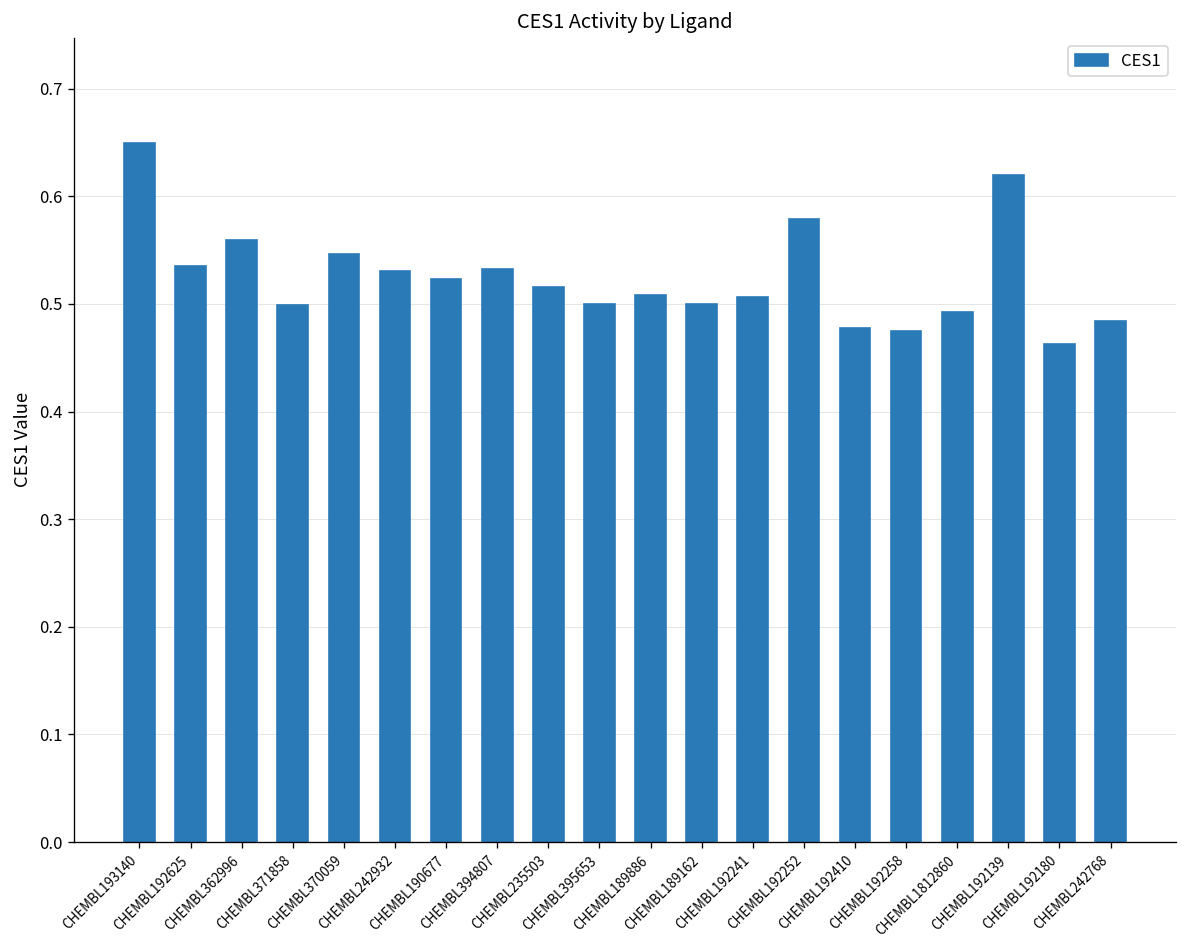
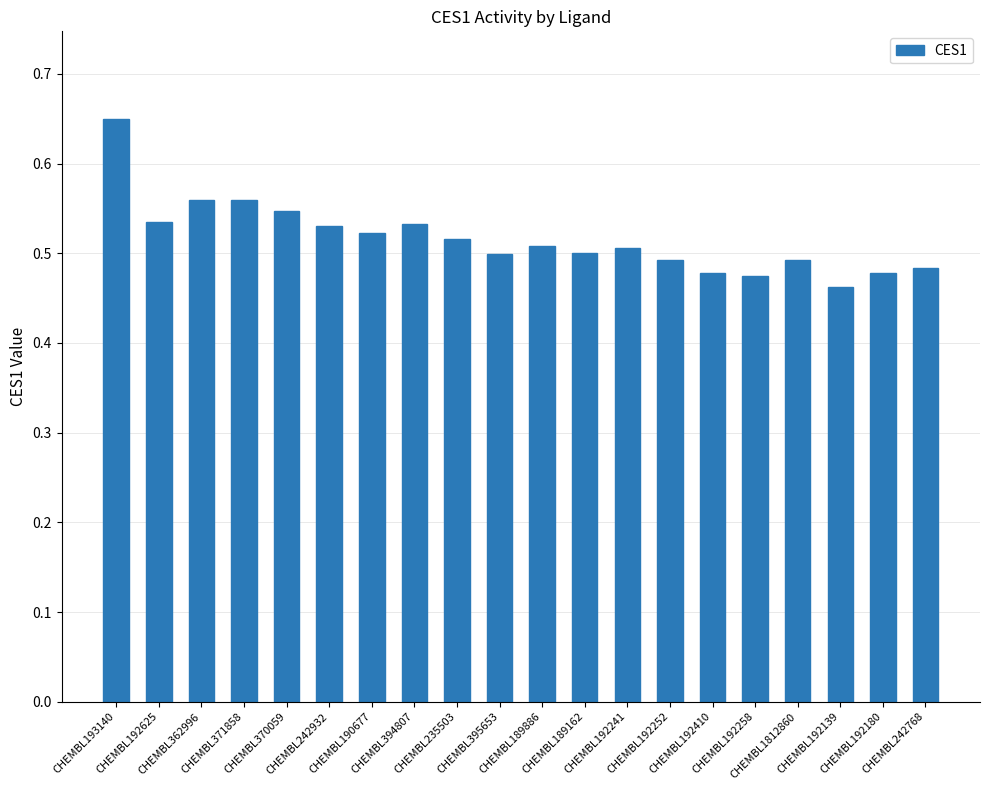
CHEMBL371858: 0.50 -> 0.56
CHEMBL192252: 0.58 -> 0.49
CHEMBL192139: 0.62 -> 0.46
CHEMBL192180: 0.46 -> 0.48
